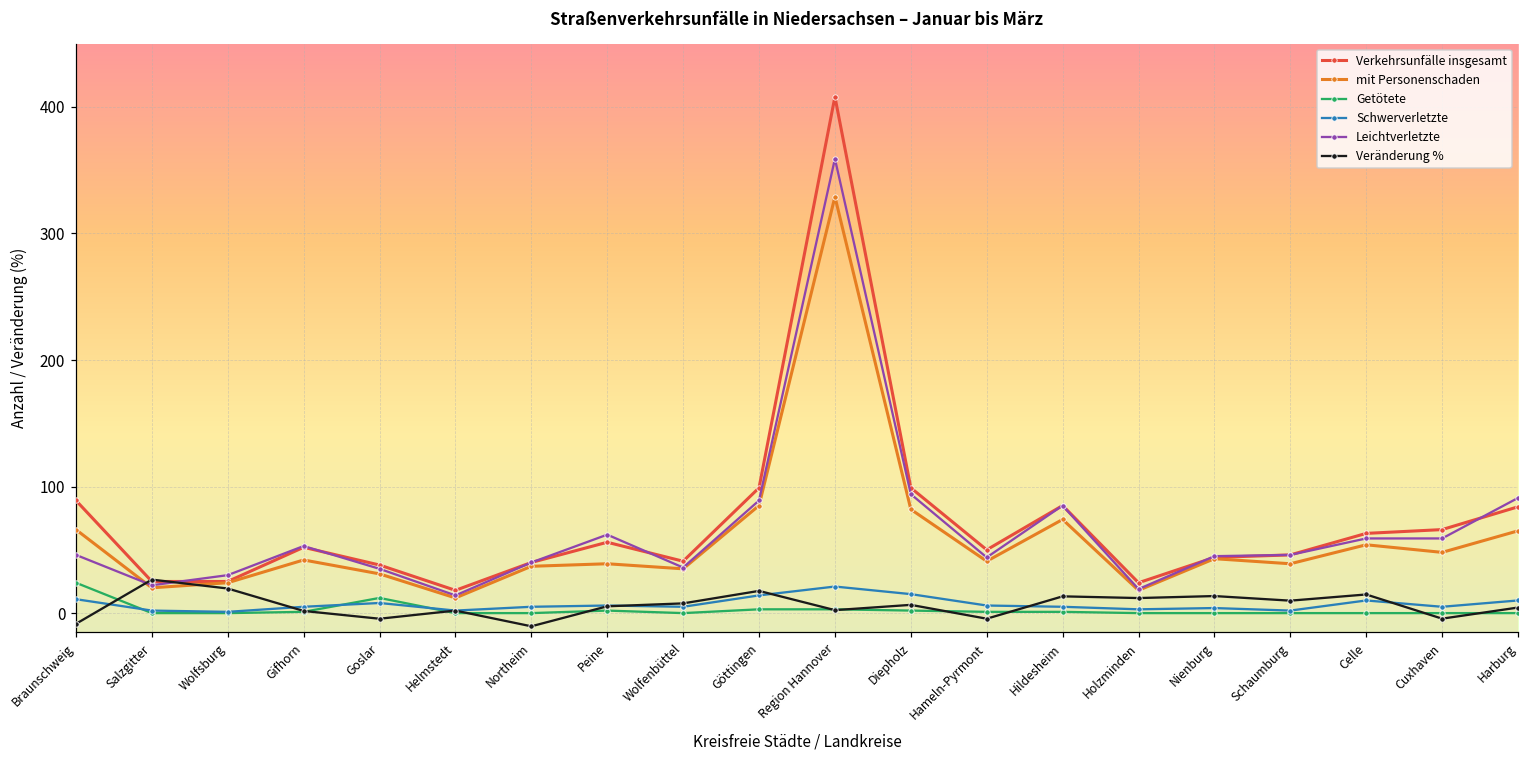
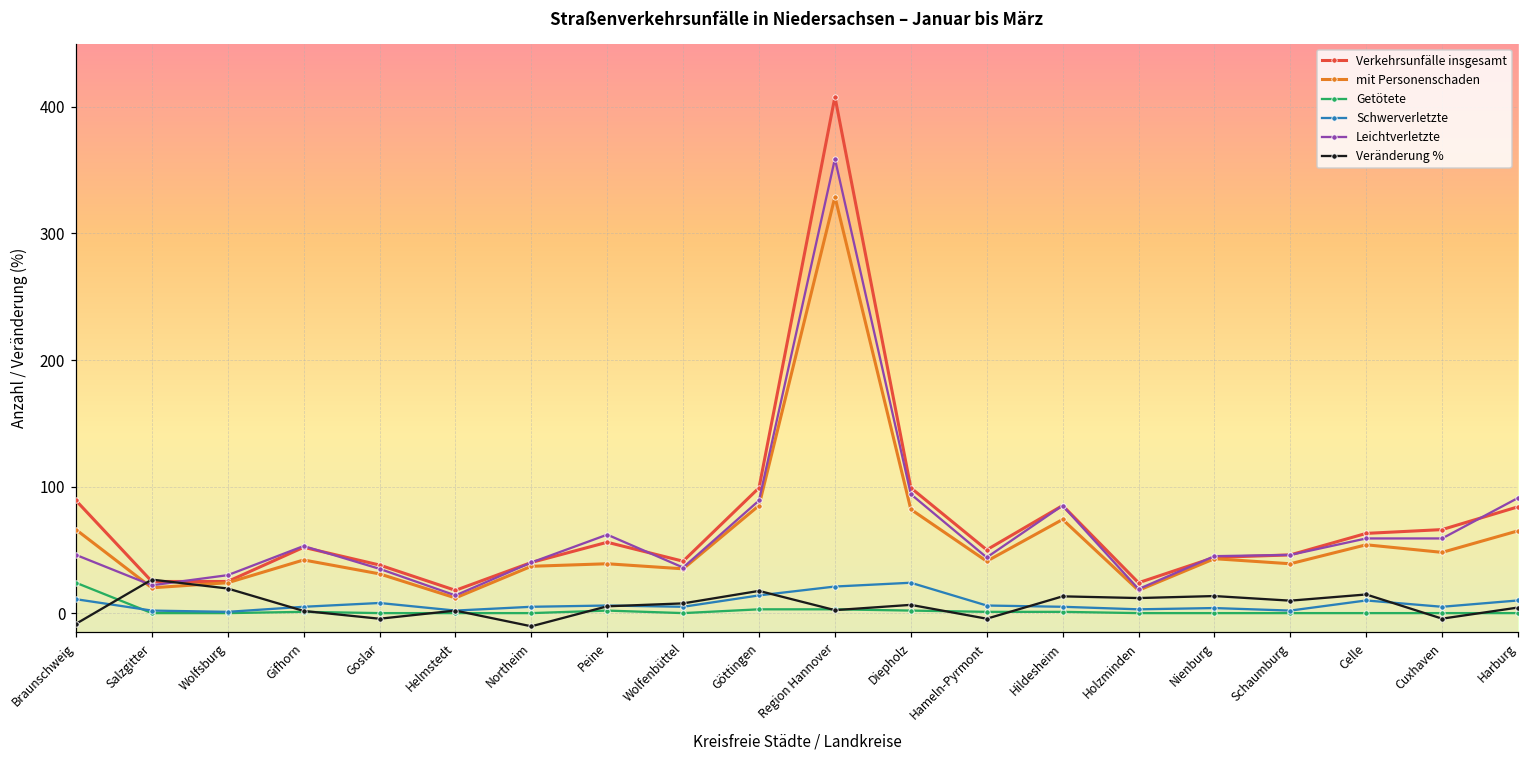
Getötete, Goslar: 12 -> 0
Schwerverletzte, Diepholz: 15 -> 24
